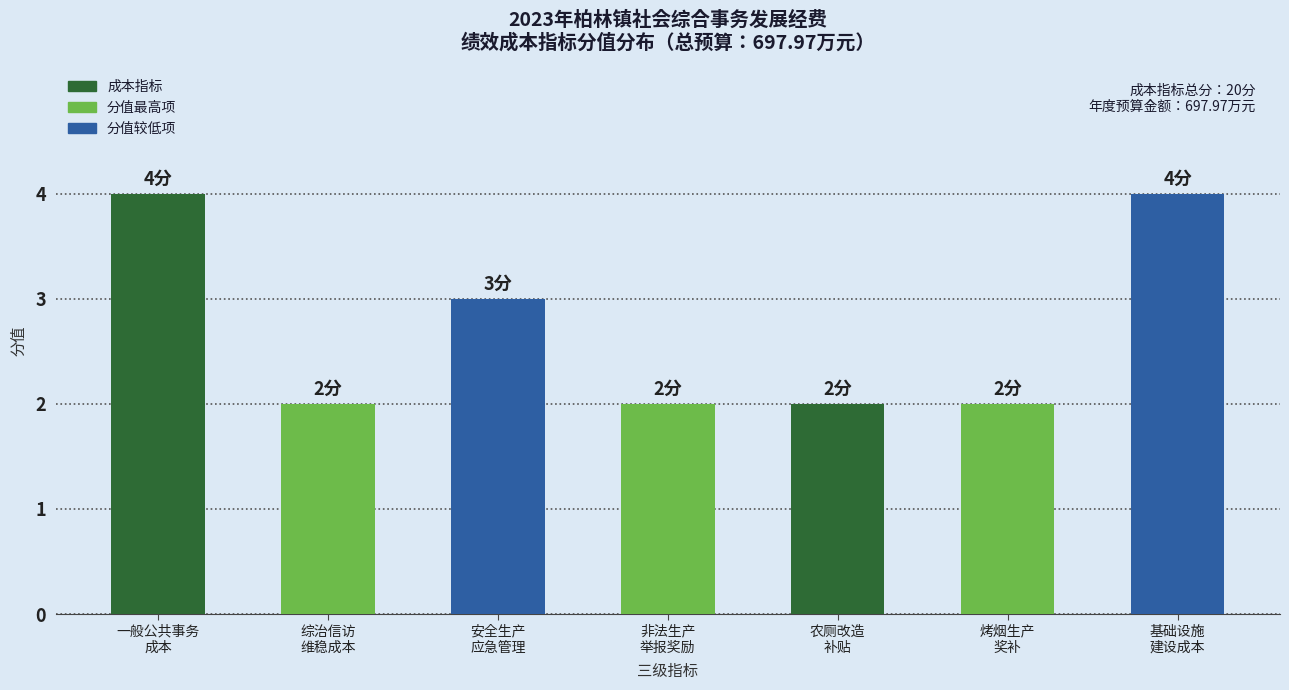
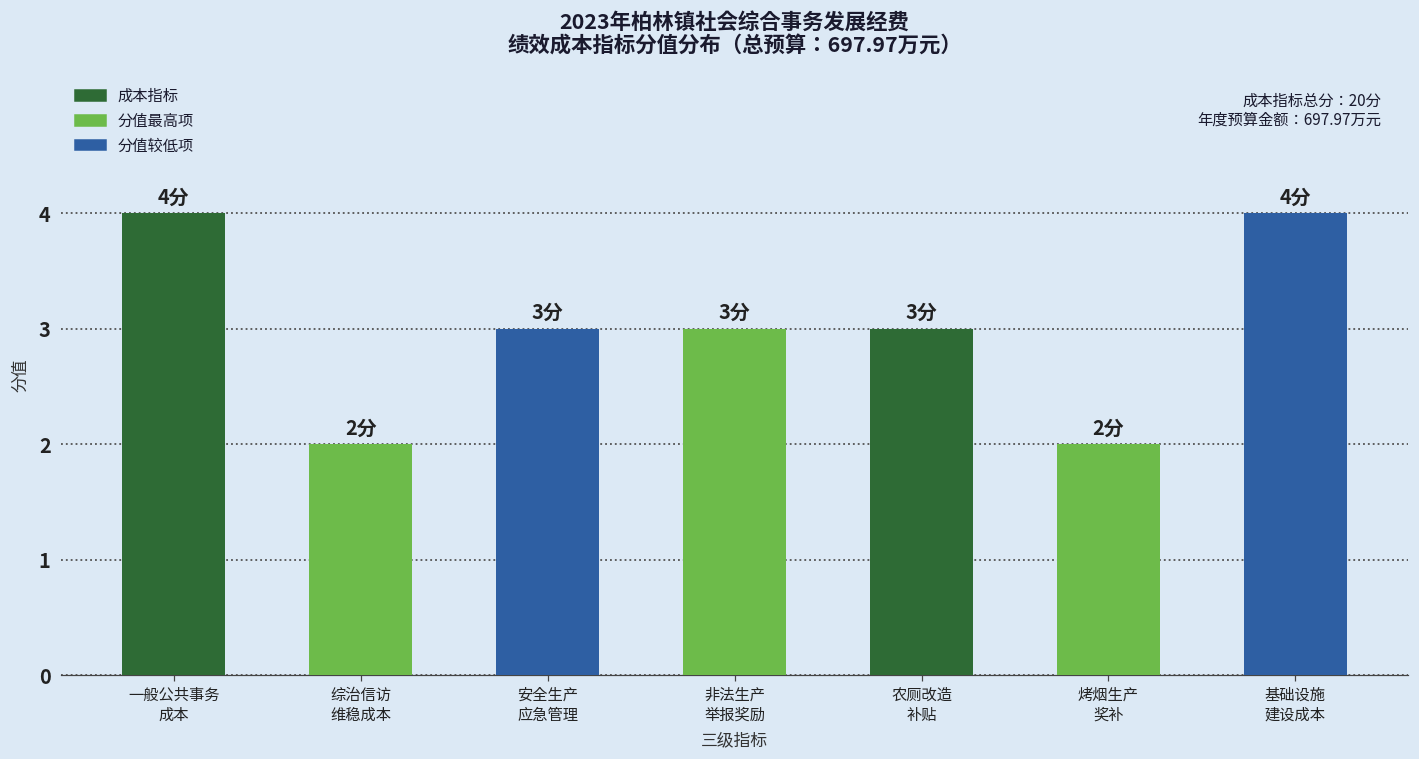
非法生产 举报奖励: 2分 -> 3分
农厕改造 补贴: 2分 -> 3分
